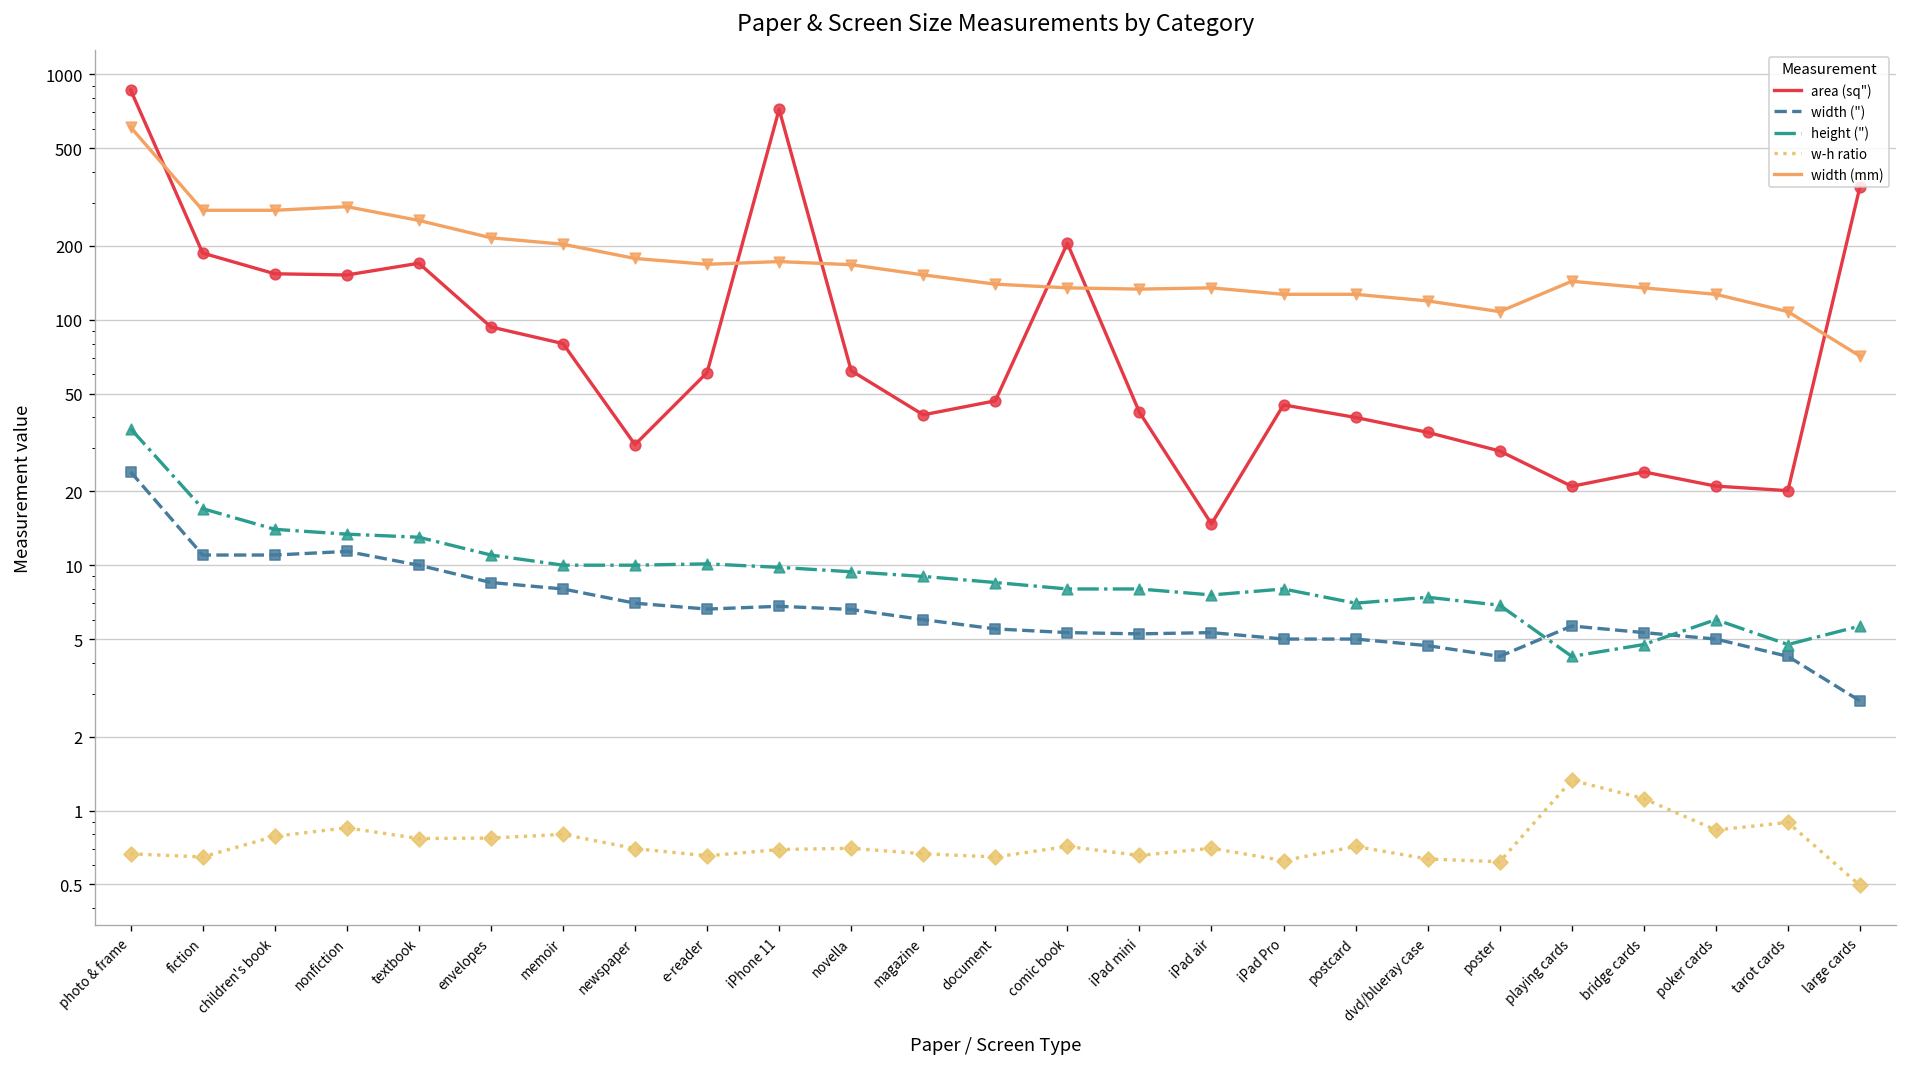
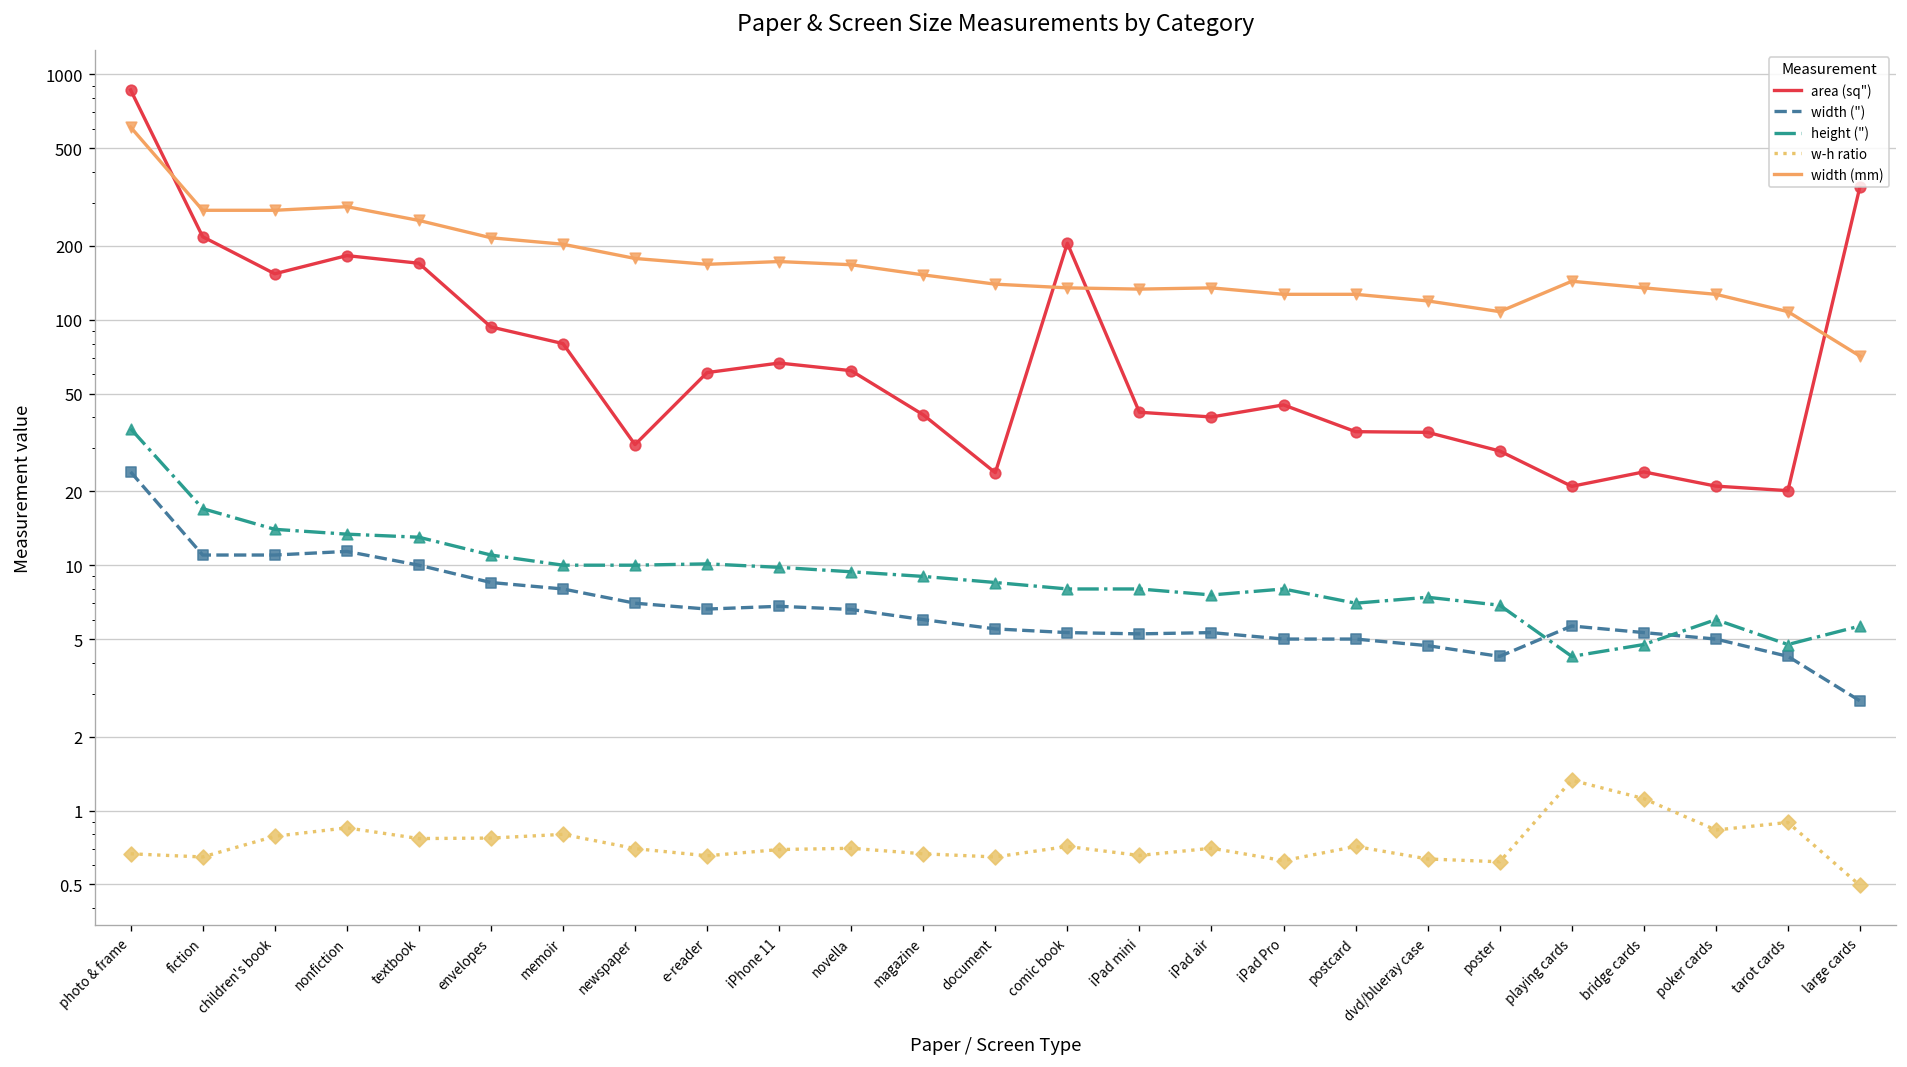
area (sq"), fiction: 190 -> 220
area (sq"), nonfiction: 150 -> 180
area (sq"), iPhone 11: 720 -> 67
area (sq"), document: 47 -> 24
area (sq"), iPad air: 15 -> 40
area (sq"), postcard: 40 -> 35
